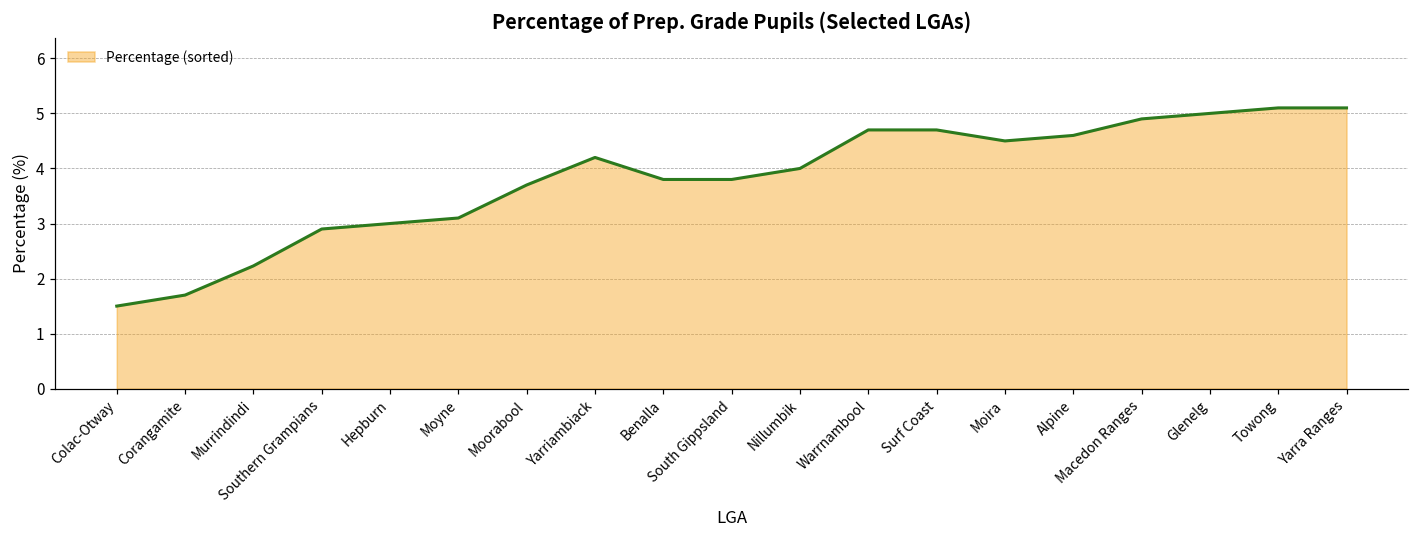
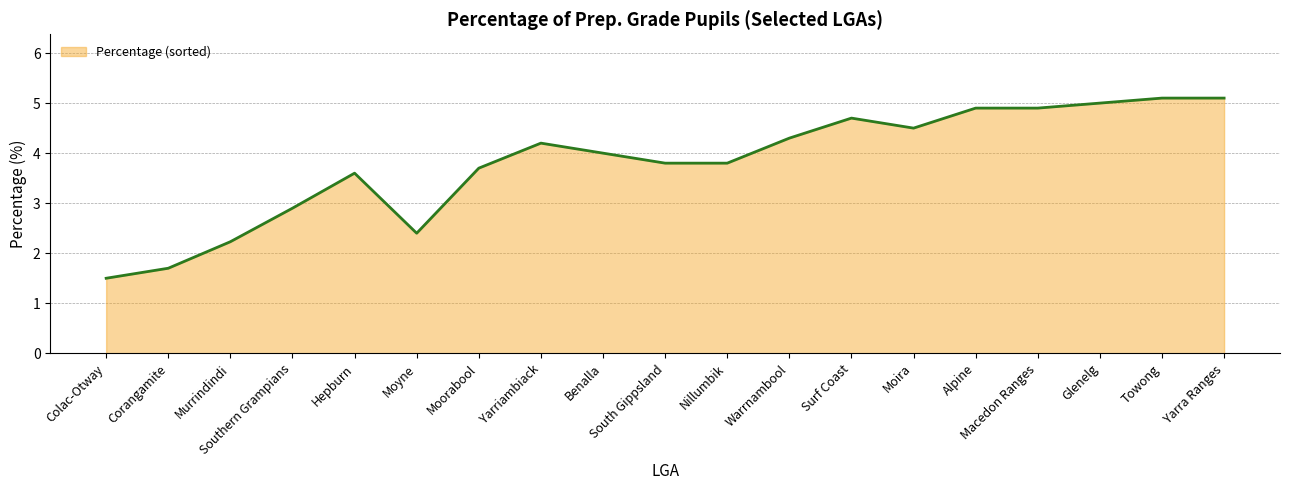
Hepburn: 3.0 -> 3.6
Moyne: 3.1 -> 2.4
Benalla: 3.8 -> 4.0
Nillumbik: 4.0 -> 3.8
Warrnambool: 4.7 -> 4.3
Alpine: 4.6 -> 4.9
